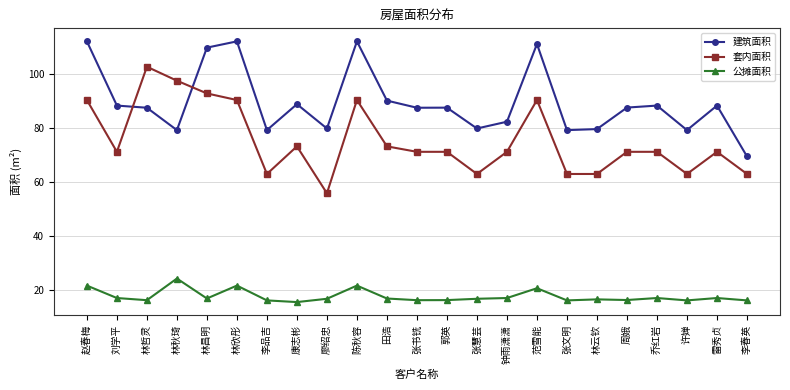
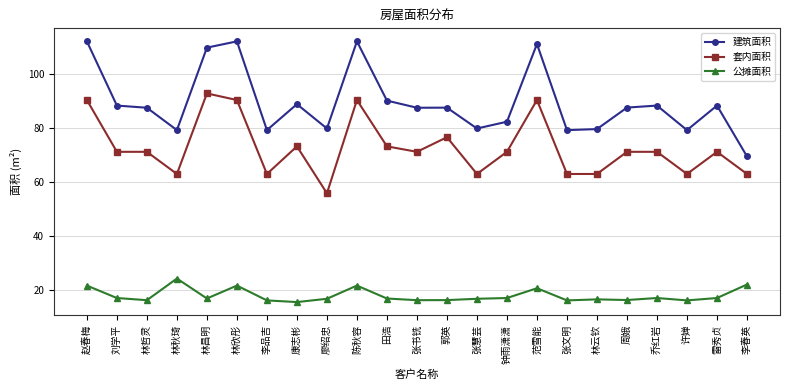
套内面积, 林哲灵: 103 -> 71
套内面积, 林秋琦: 98 -> 63
套内面积, 郭英: 71 -> 77
公摊面积, 李春英: 16 -> 22
